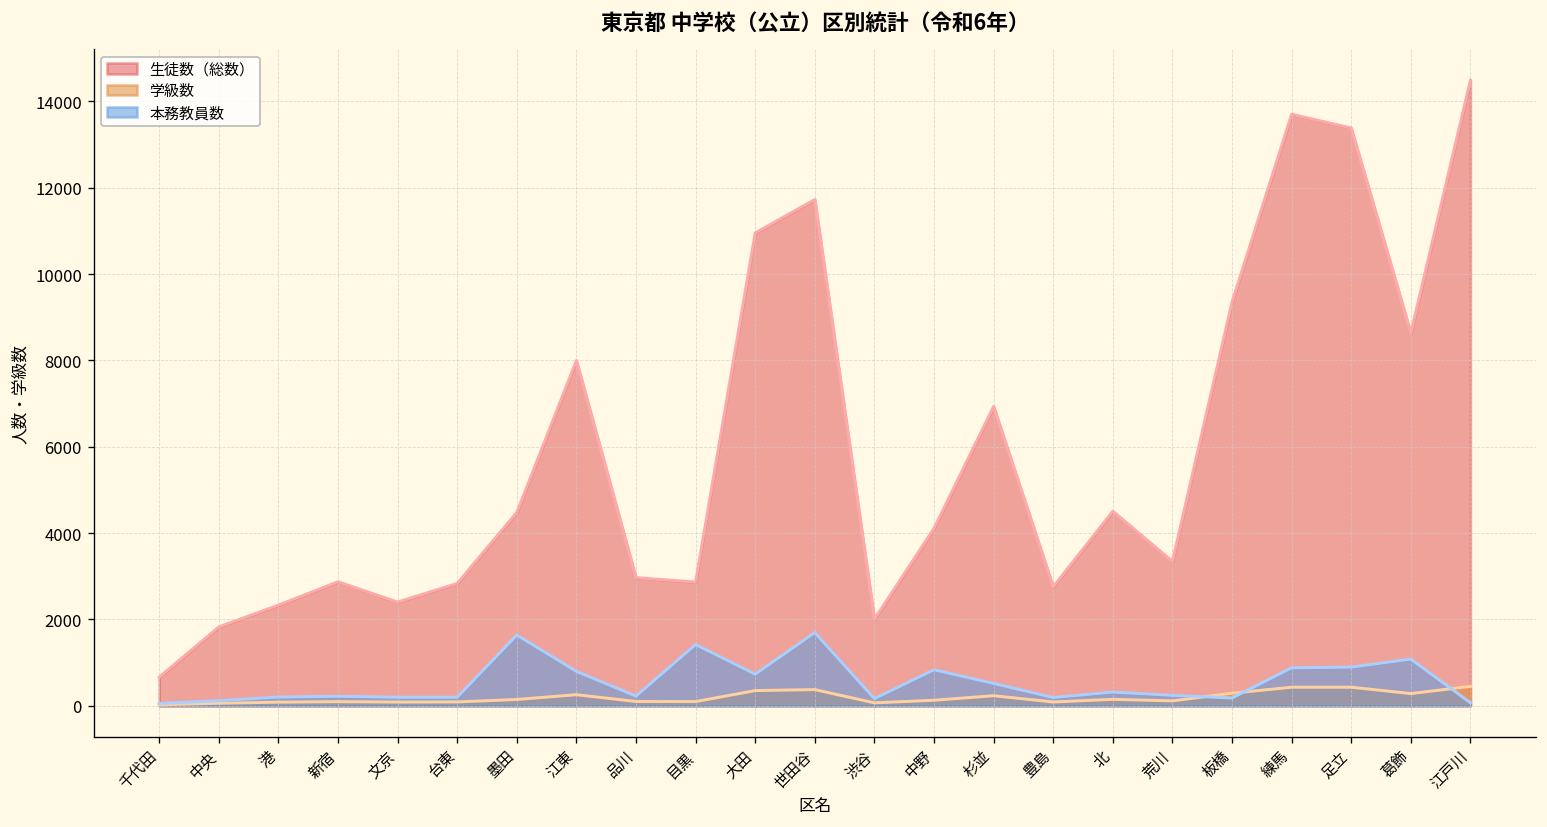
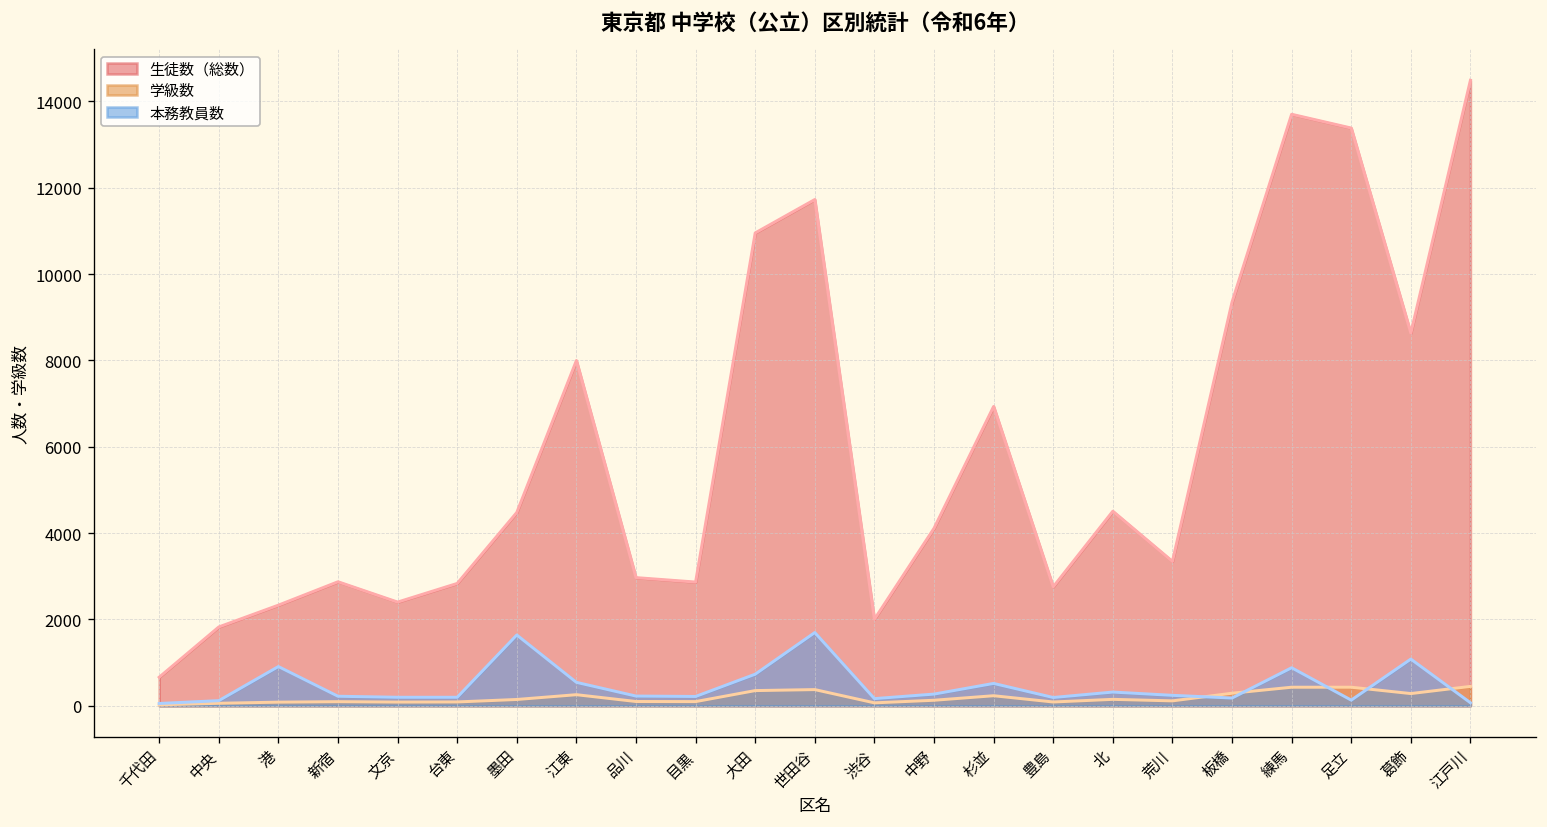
本務教員数, 港: 200 -> 900
本務教員数, 江東: 800 -> 500
本務教員数, 目黒: 1400 -> 200
本務教員数, 中野: 800 -> 300
本務教員数, 足立: 900 -> 100
